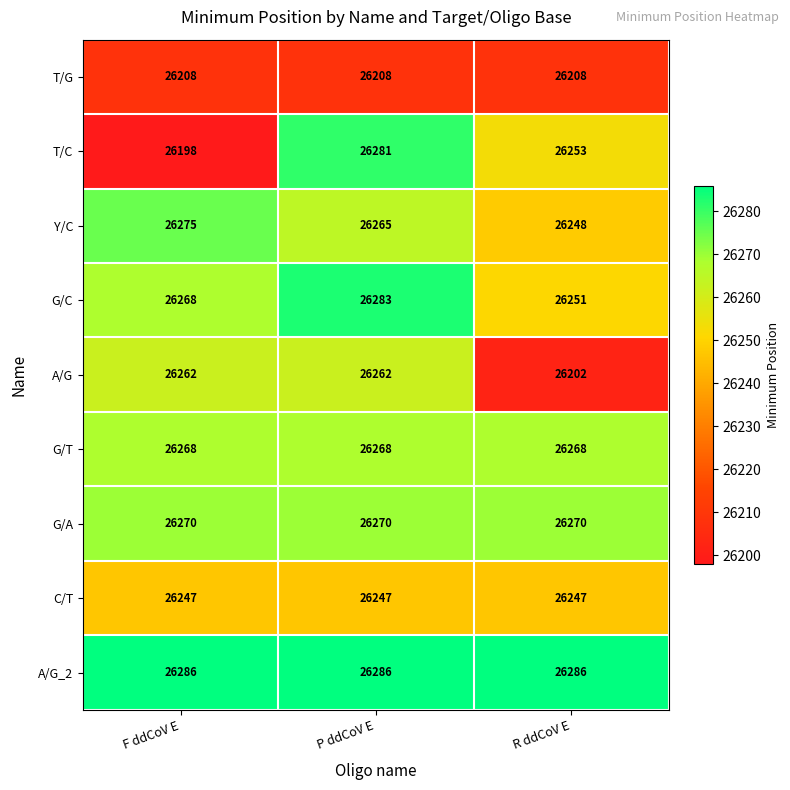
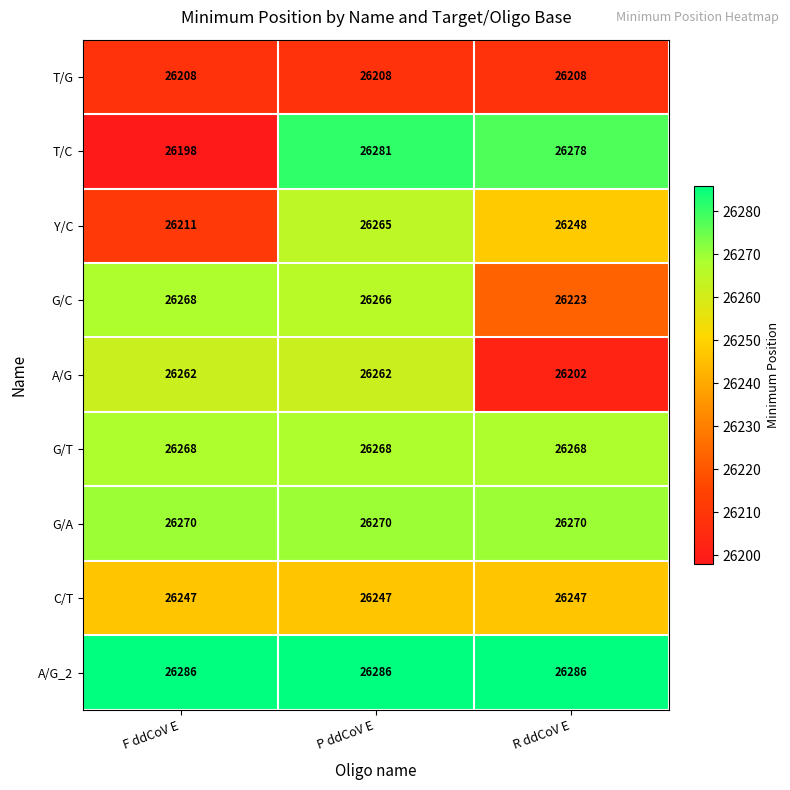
T/C, R ddCoV E: 26253 -> 26278
Y/C, F ddCoV E: 26275 -> 26211
G/C, P ddCoV E: 26283 -> 26266
G/C, R ddCoV E: 26251 -> 26223
